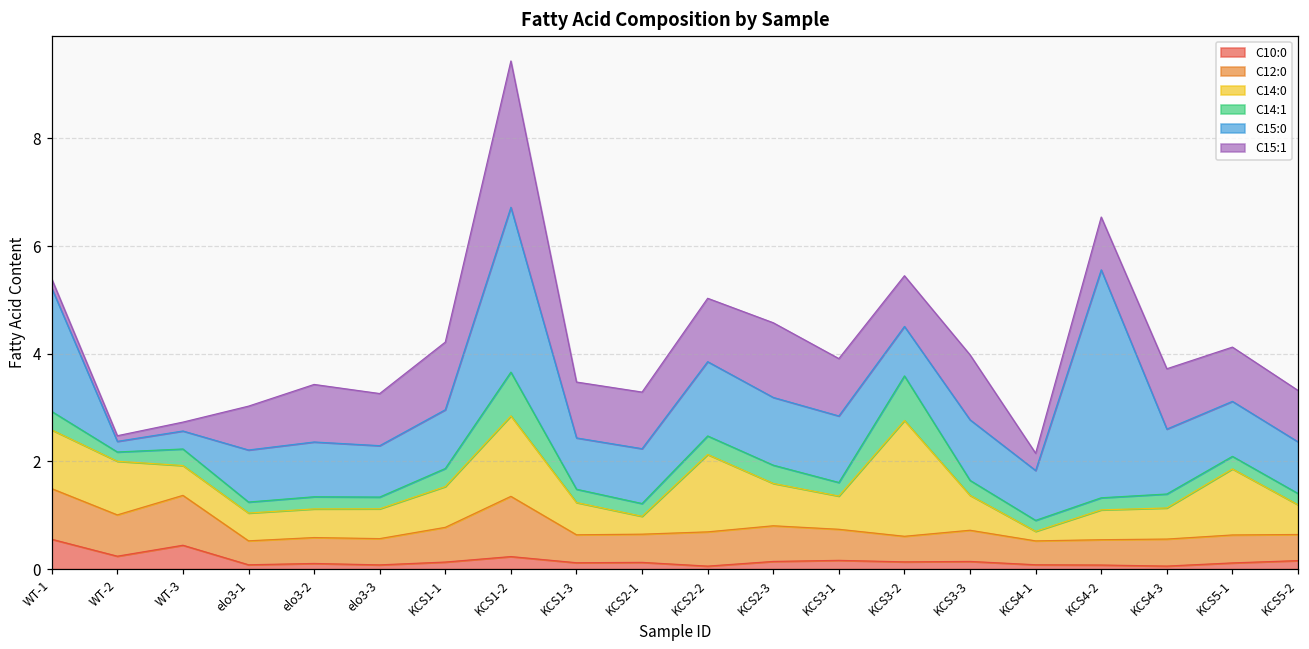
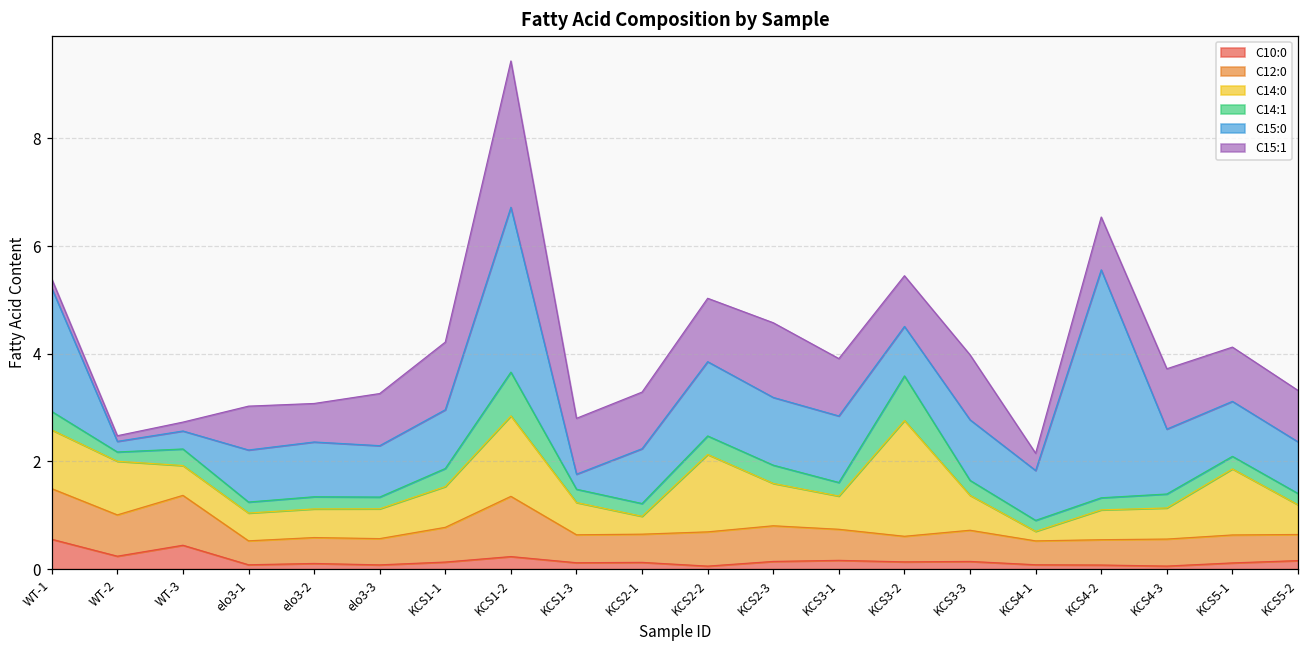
C15:1, elo3-2: 1.1 -> 0.7
C15:0, KCS1-3: 1.0 -> 0.3
